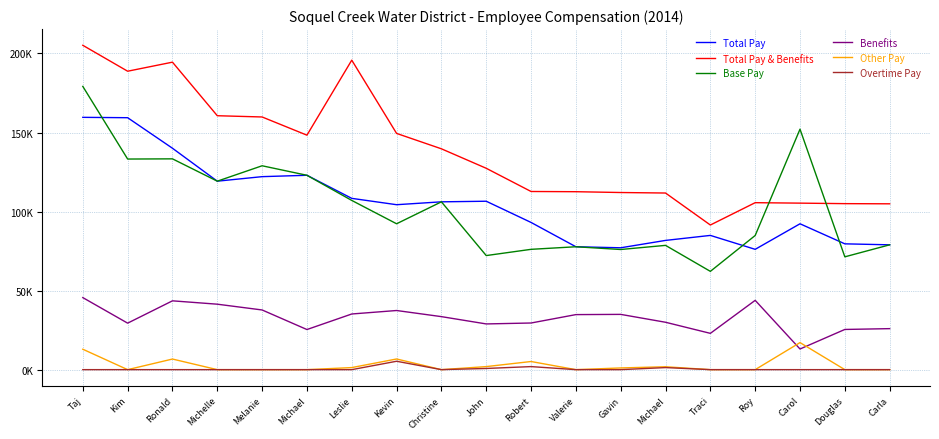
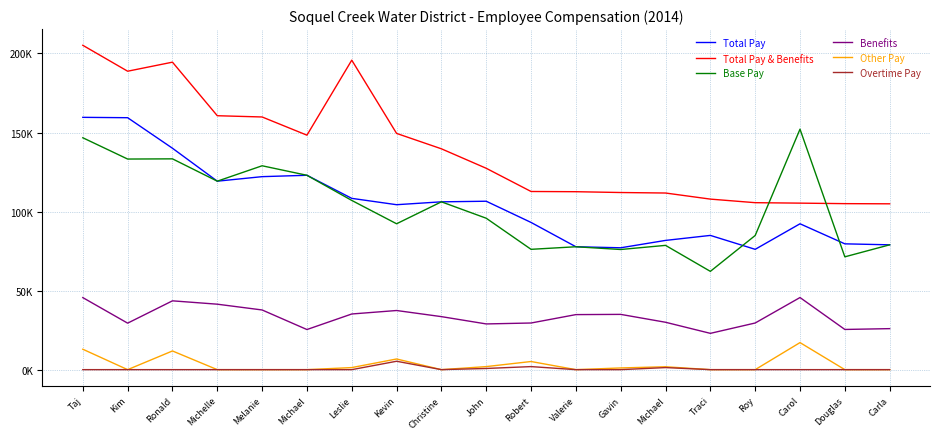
Base Pay, Taj: 179000 -> 147000
Other Pay, Ronald: 7000 -> 12000
Base Pay, John: 72000 -> 96000
Total Pay & Benefits, Traci: 91000 -> 108000
Benefits, Roy: 44000 -> 30000
Benefits, Carol: 13000 -> 46000
